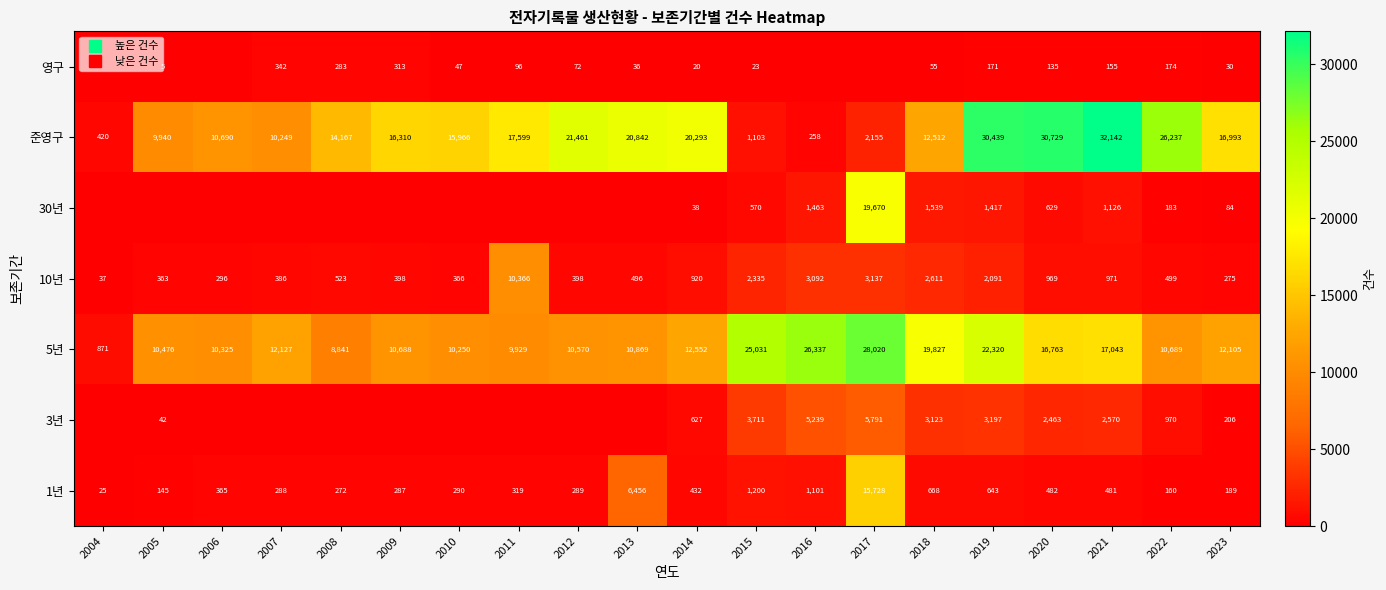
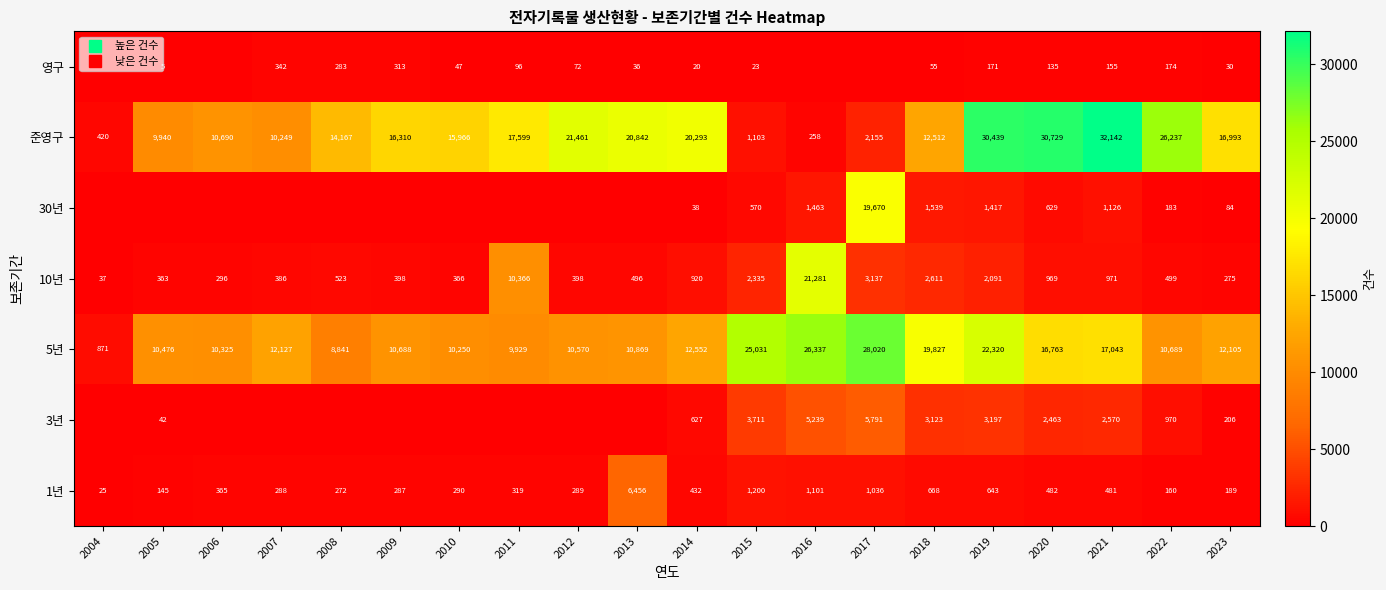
10년, 2016: 3,092 -> 21,281
1년, 2017: 15,728 -> 1,036
